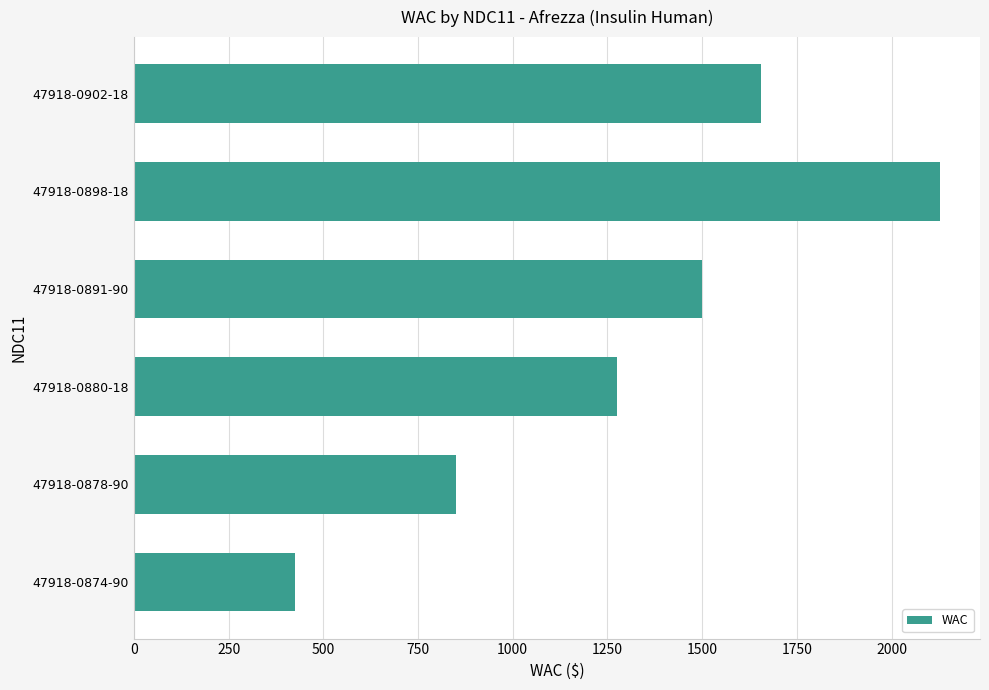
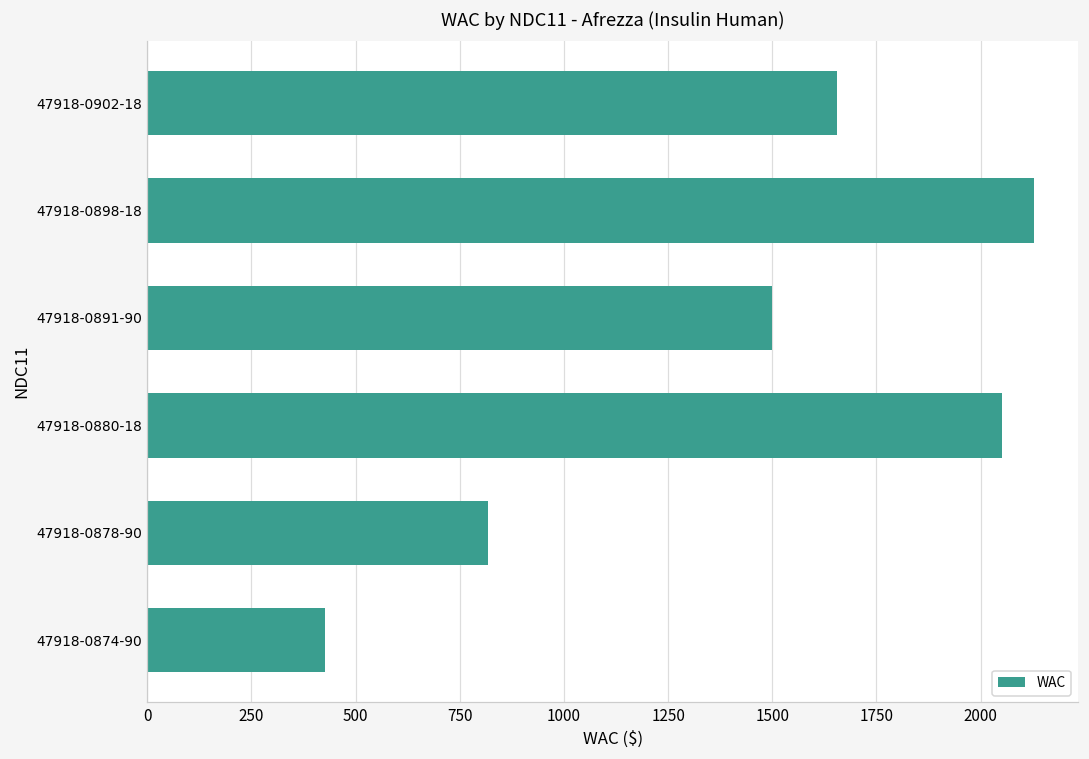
47918-0880-18: 1280 -> 2050
47918-0878-90: 850 -> 820
